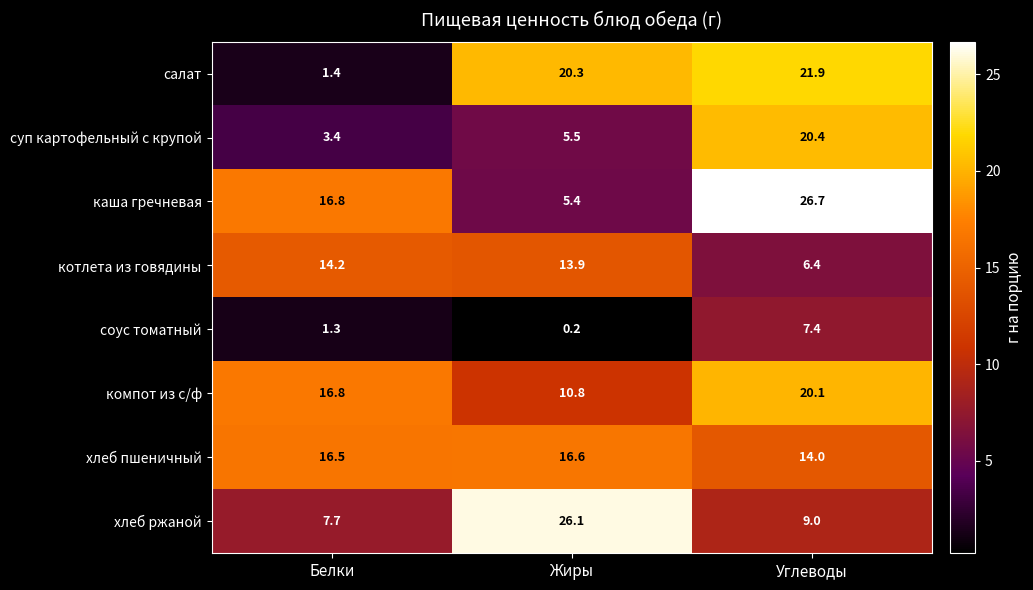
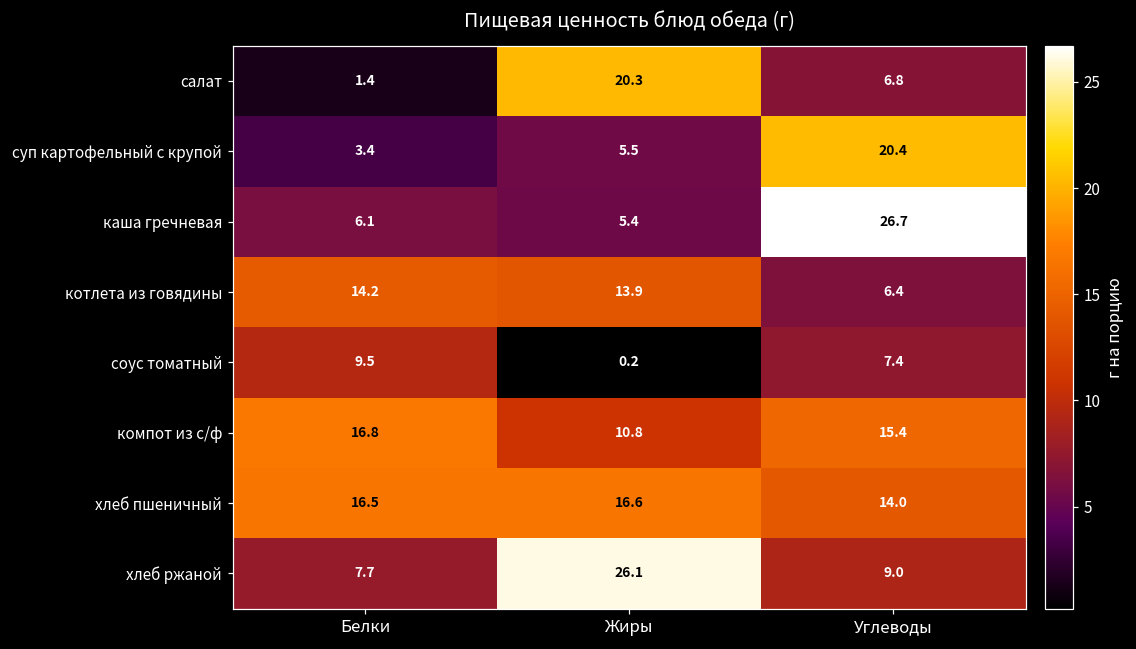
салат, Углеводы: 21.9 -> 6.8
каша гречневая, Белки: 16.8 -> 6.1
соус томатный, Белки: 1.3 -> 9.5
компот из с/ф, Углеводы: 20.1 -> 15.4
